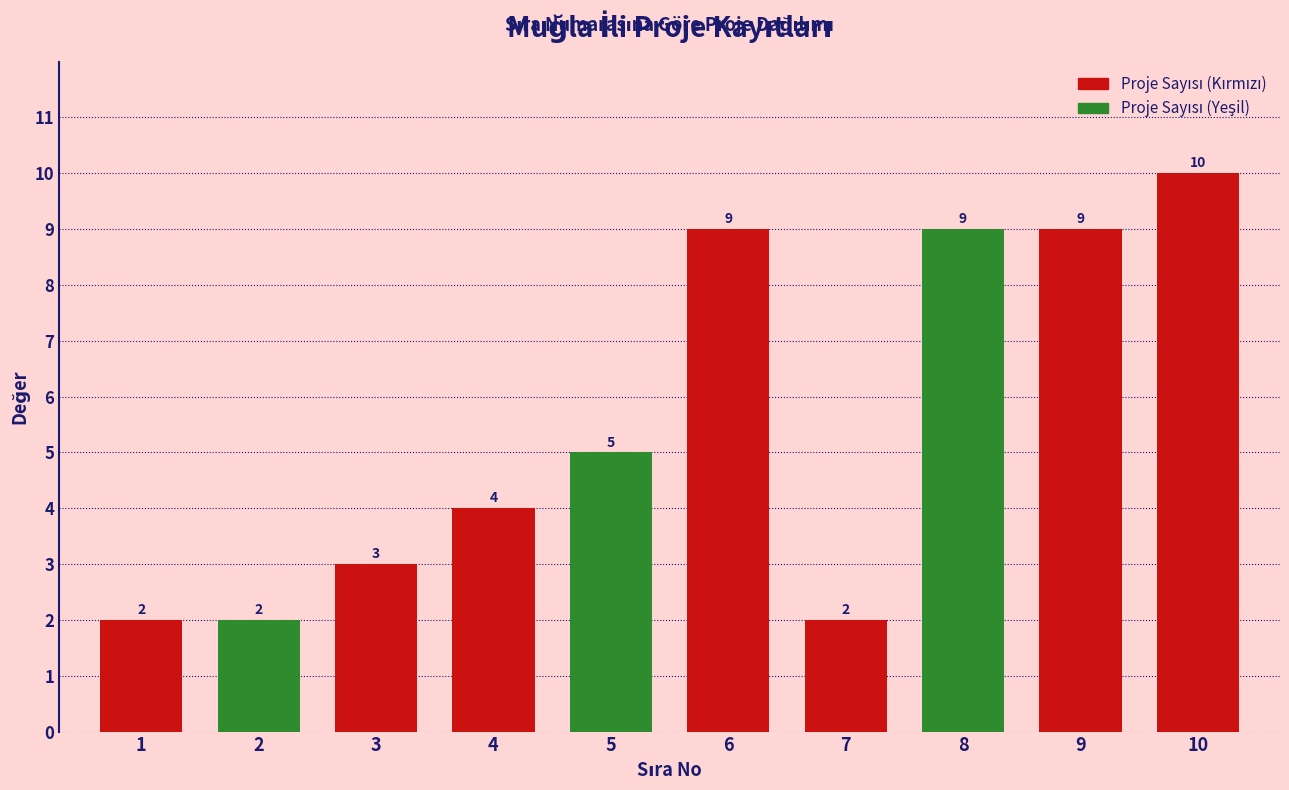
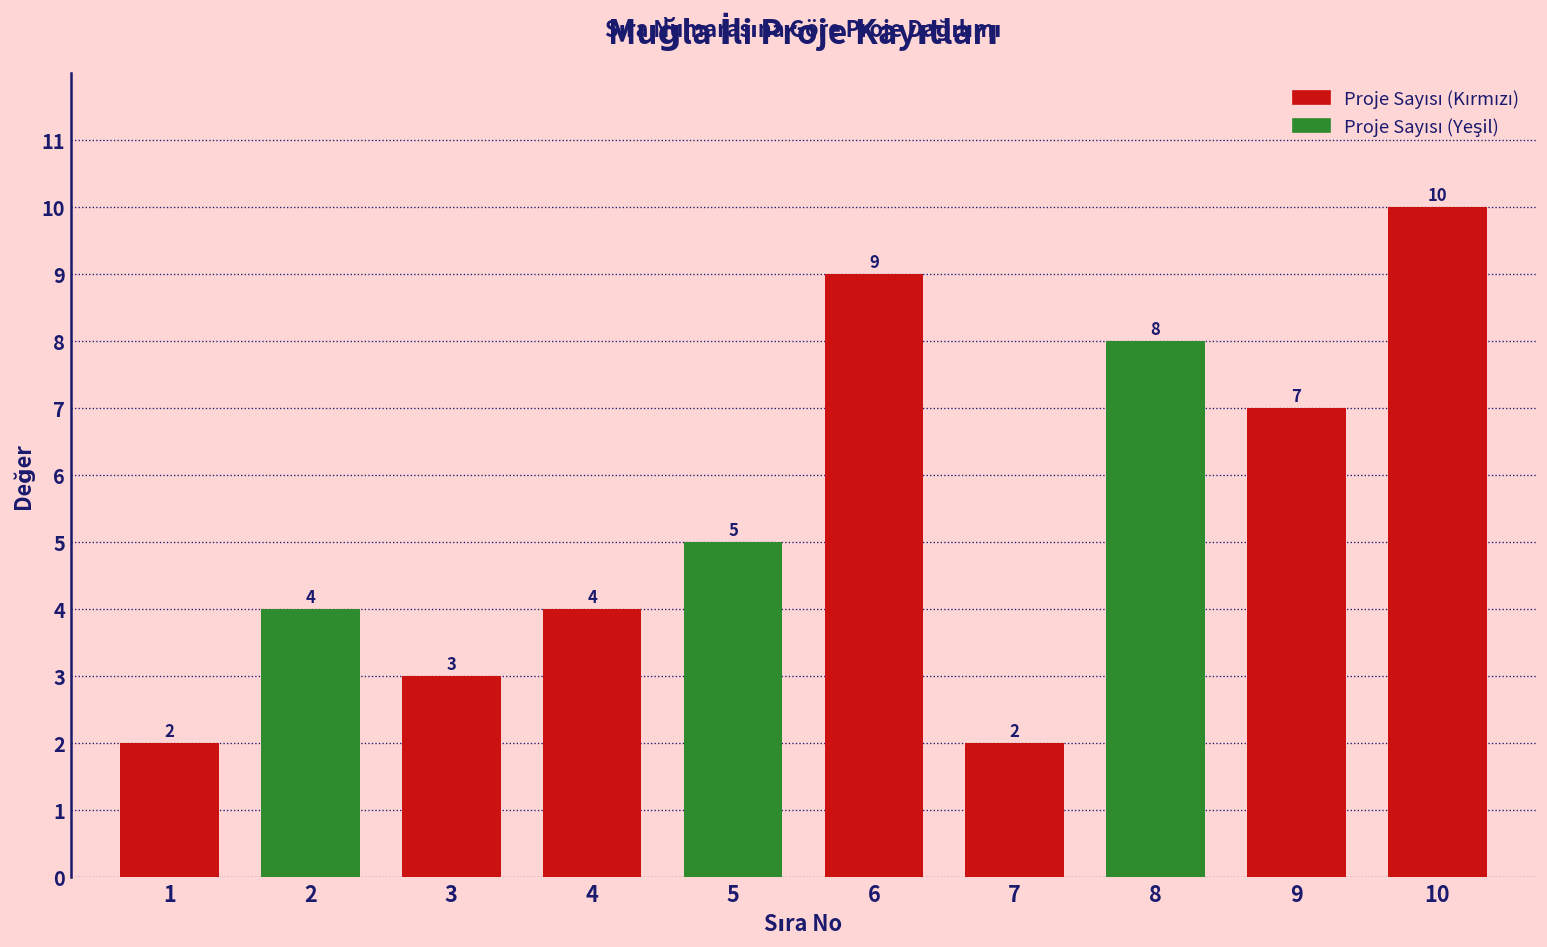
2: 2 -> 4
8: 9 -> 8
9: 9 -> 7
